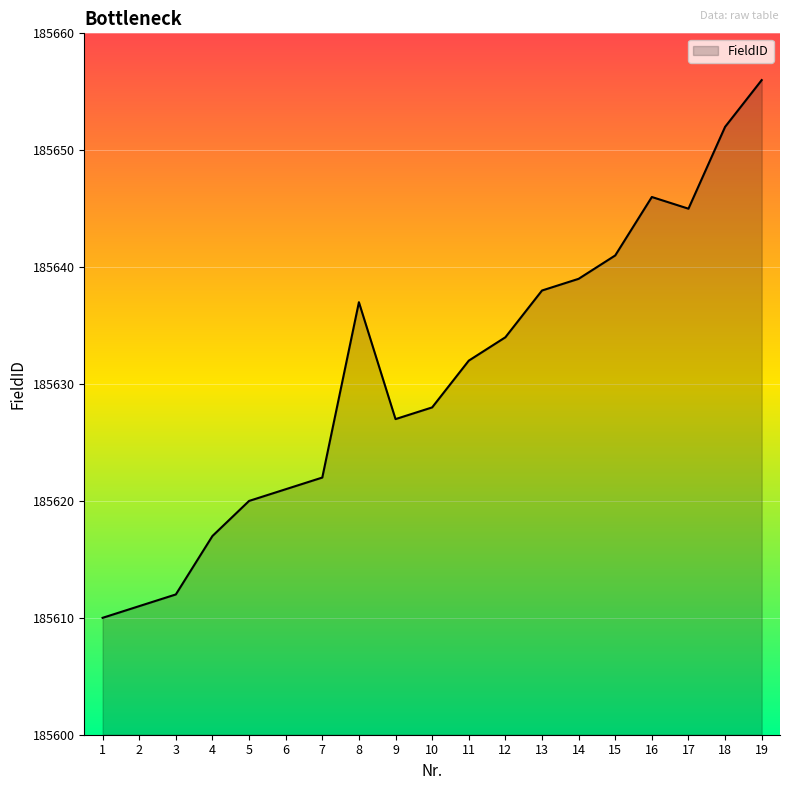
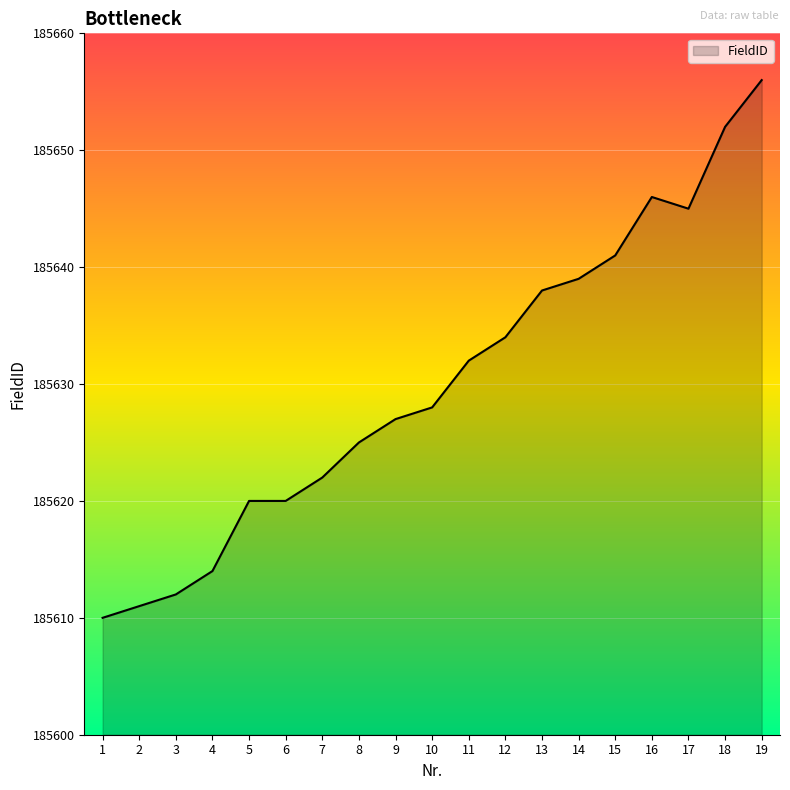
4: 185617 -> 185614
6: 185621 -> 185620
8: 185637 -> 185625
